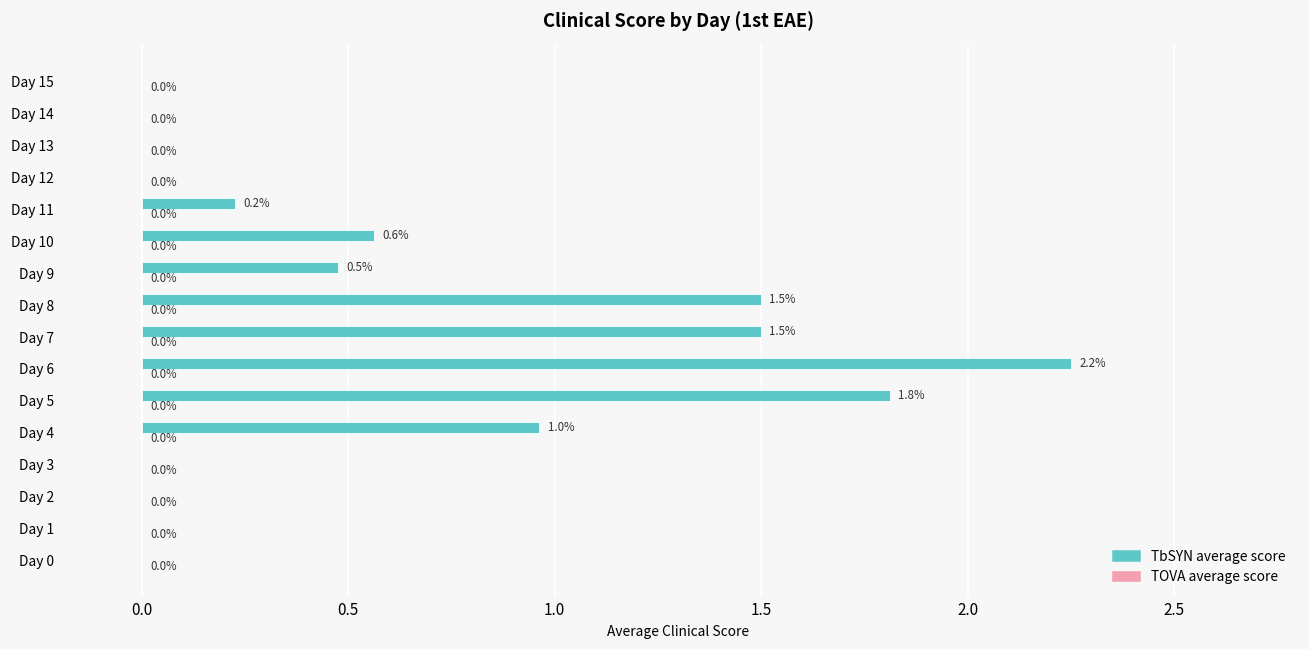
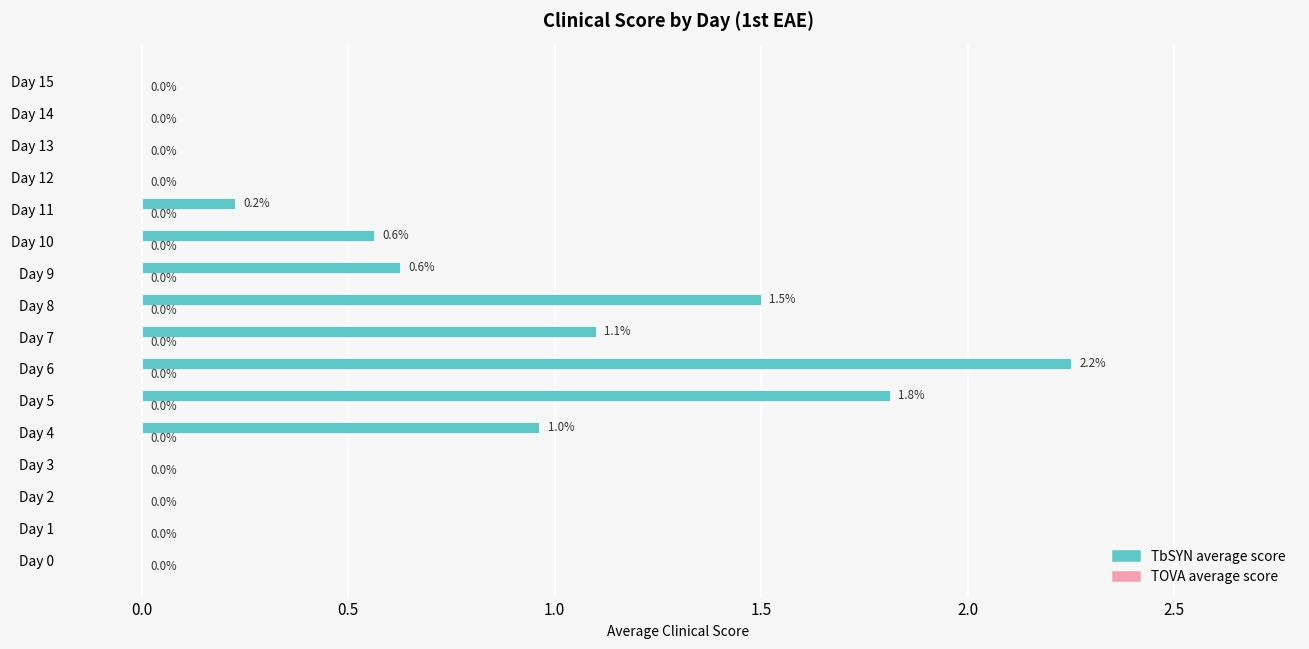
TbSYN average score, Day 9: 0.5% -> 0.6%
TbSYN average score, Day 7: 1.5% -> 1.1%
